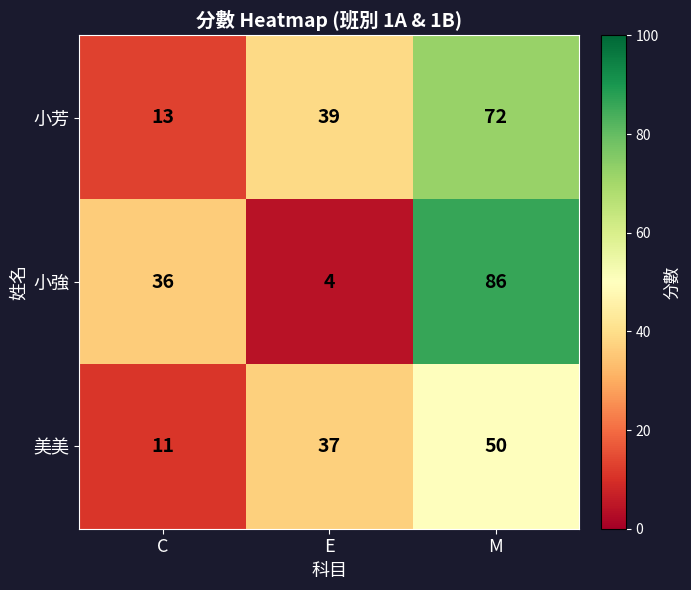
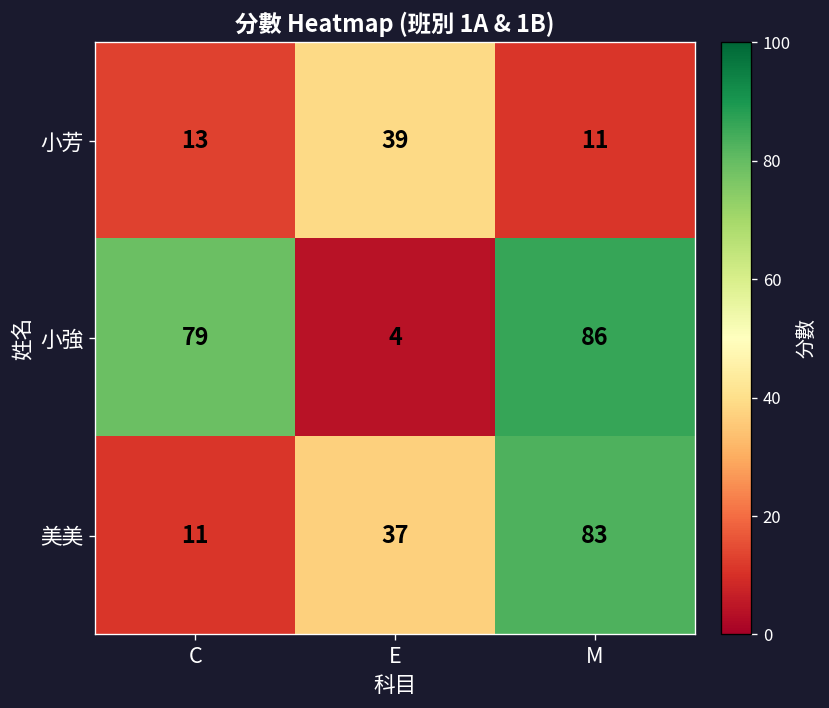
小芳, M: 72 -> 11
小強, C: 36 -> 79
美美, M: 50 -> 83
